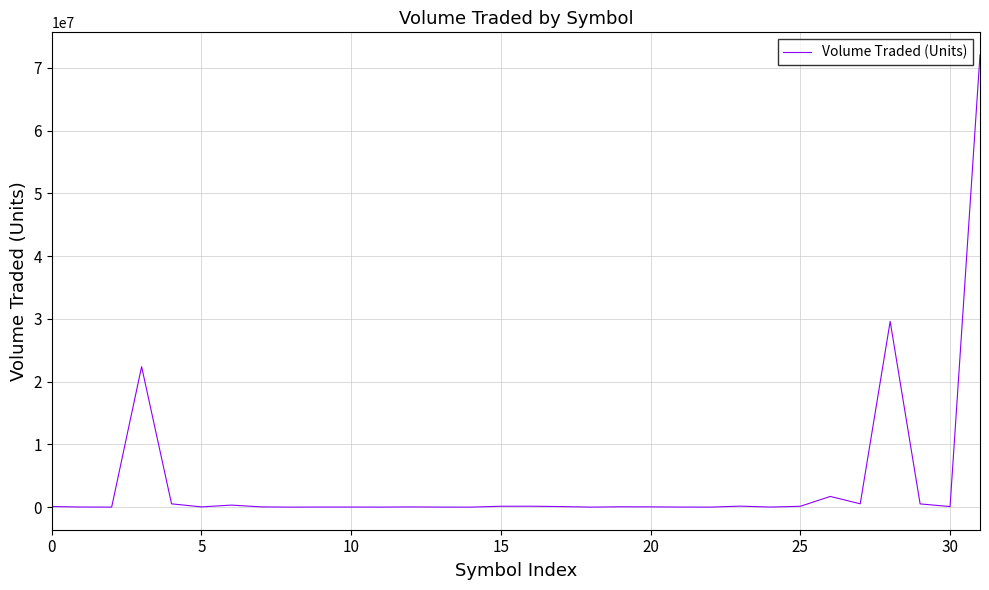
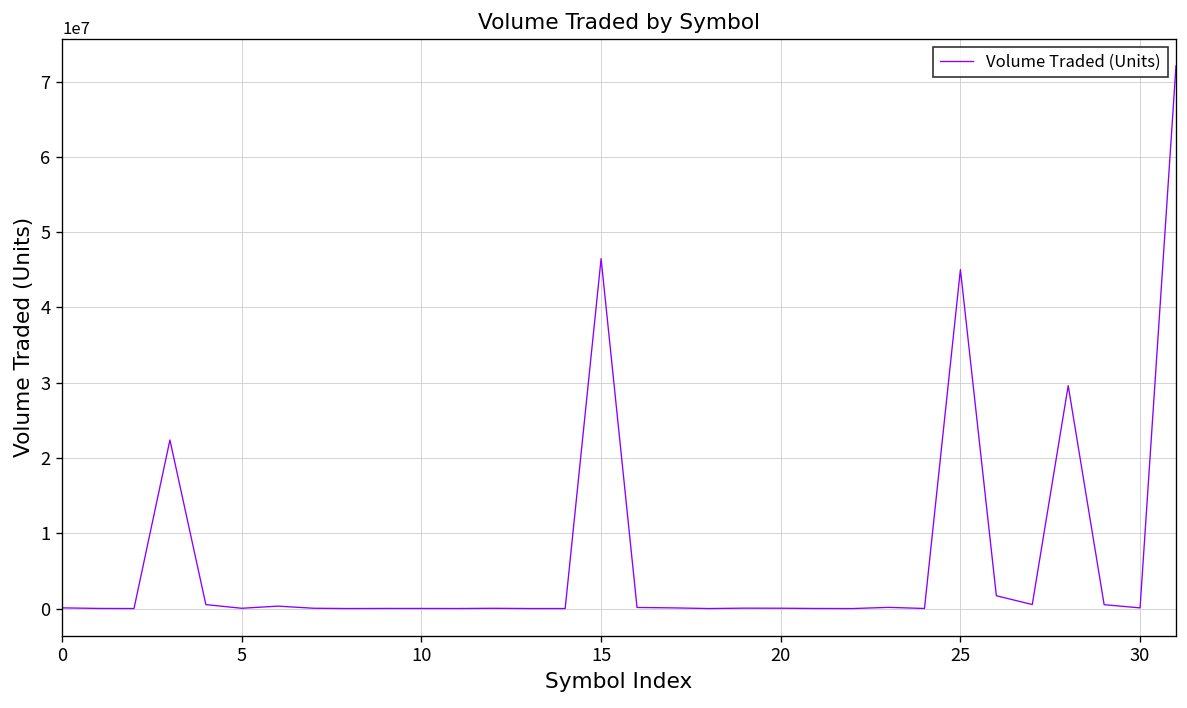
15: 0 -> 46000000
25: 0 -> 45000000
